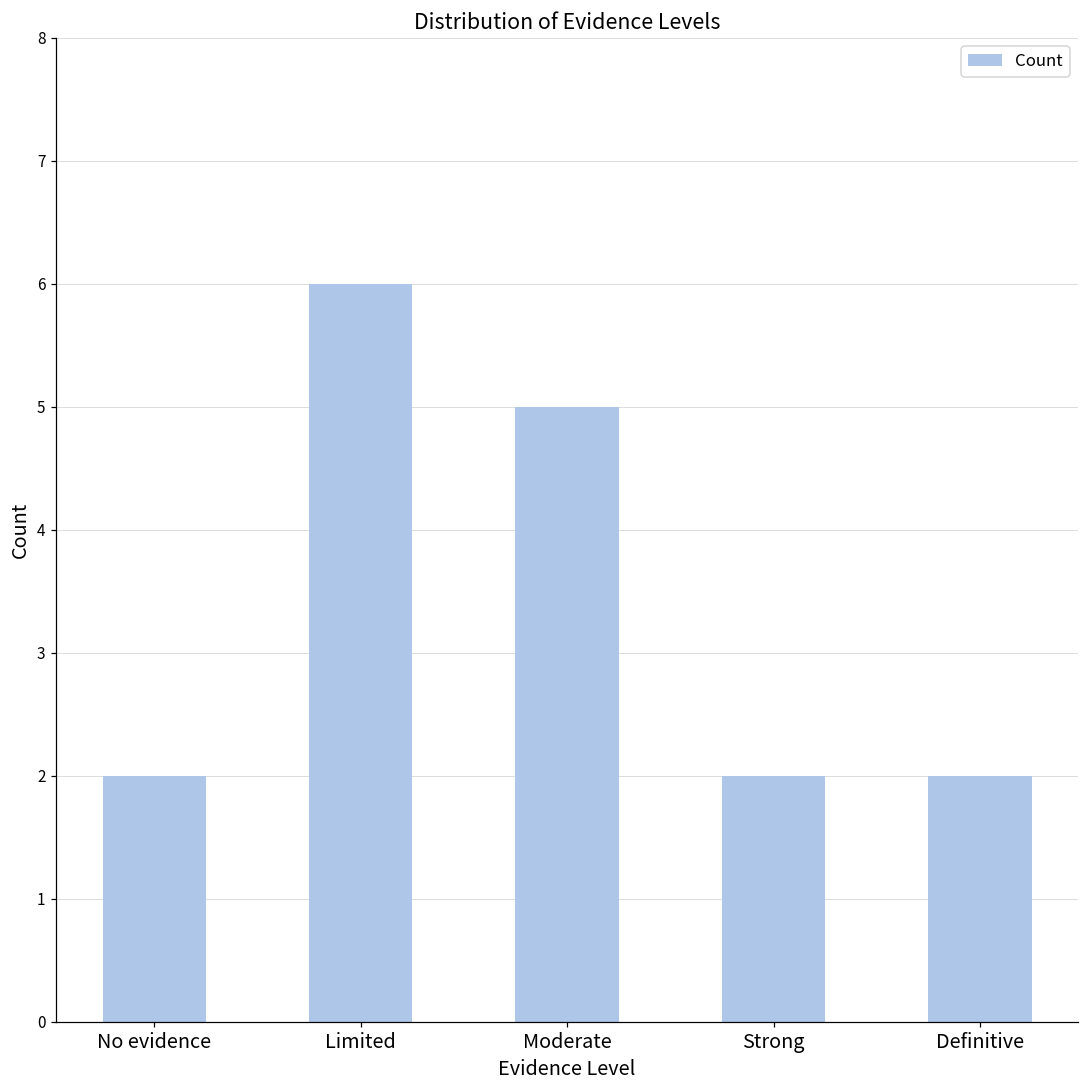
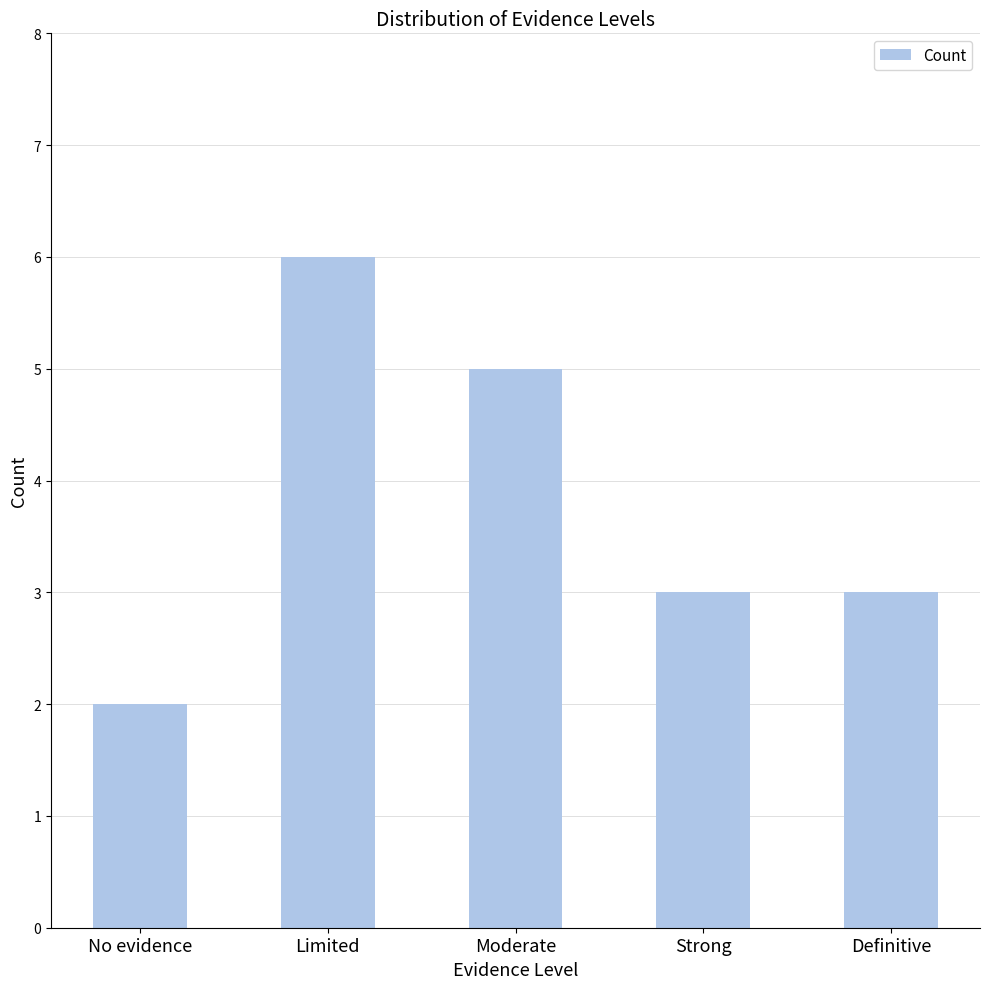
Strong: 2 -> 3
Definitive: 2 -> 3
